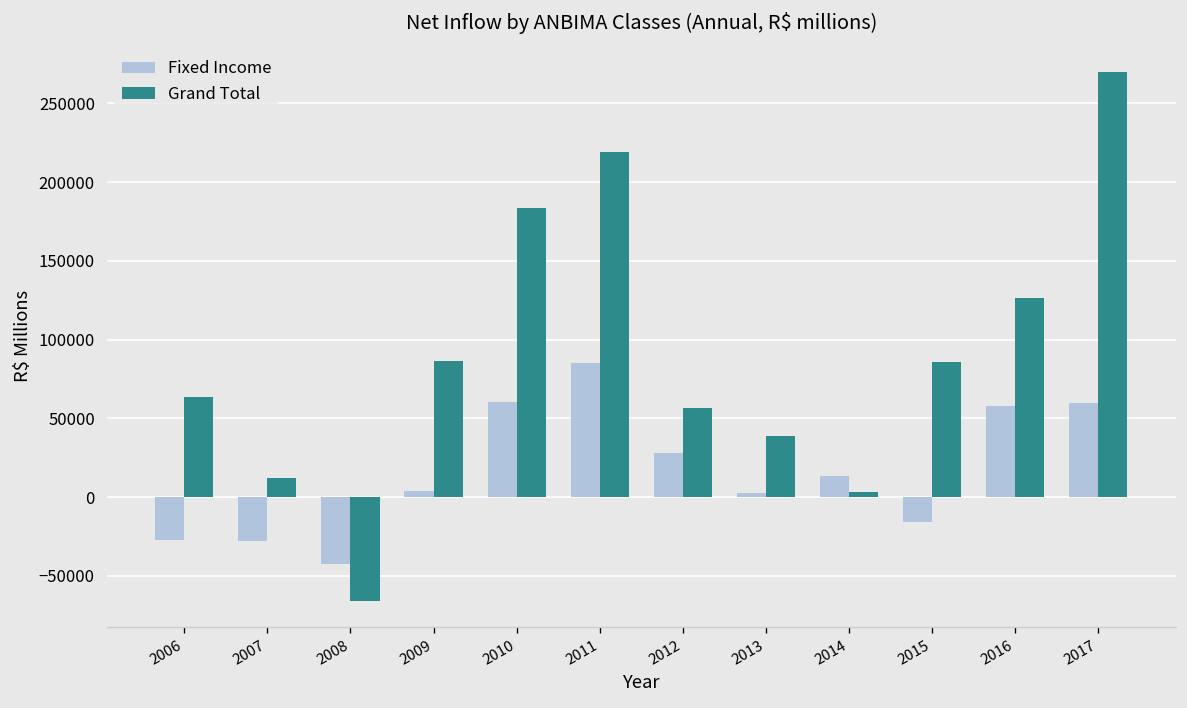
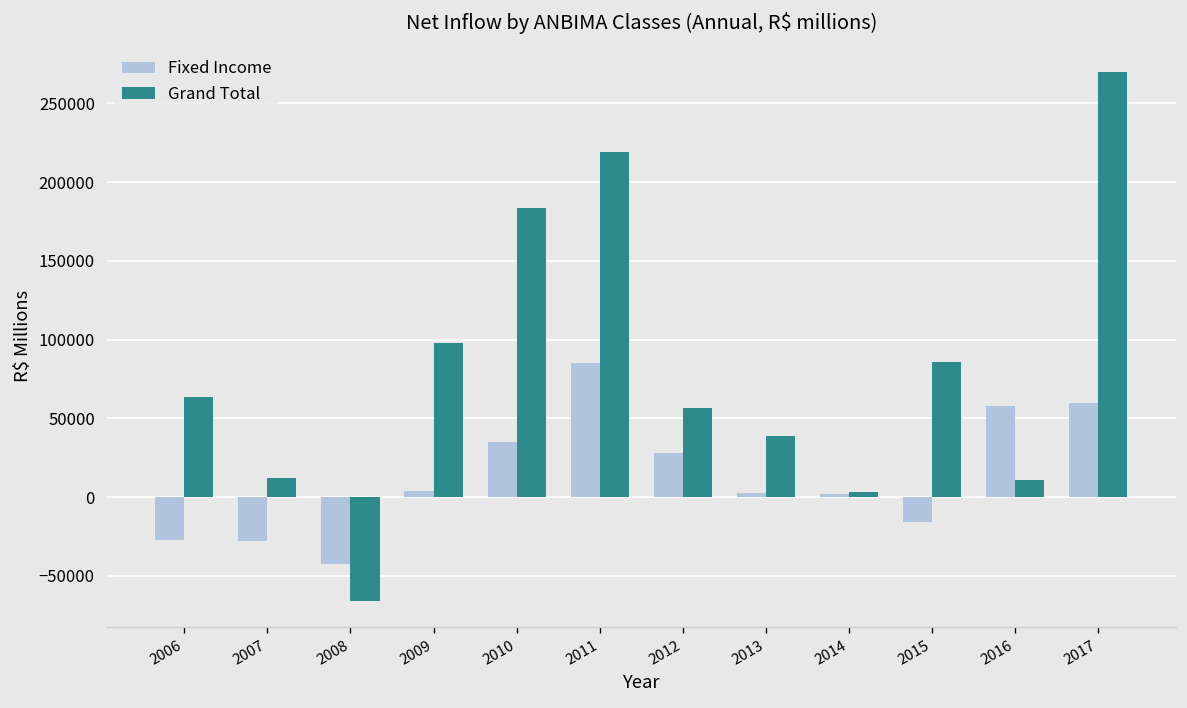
Grand Total, 2009: 87000 -> 98000
Fixed Income, 2010: 60000 -> 35000
Fixed Income, 2014: 14000 -> 2000
Grand Total, 2016: 127000 -> 11000
